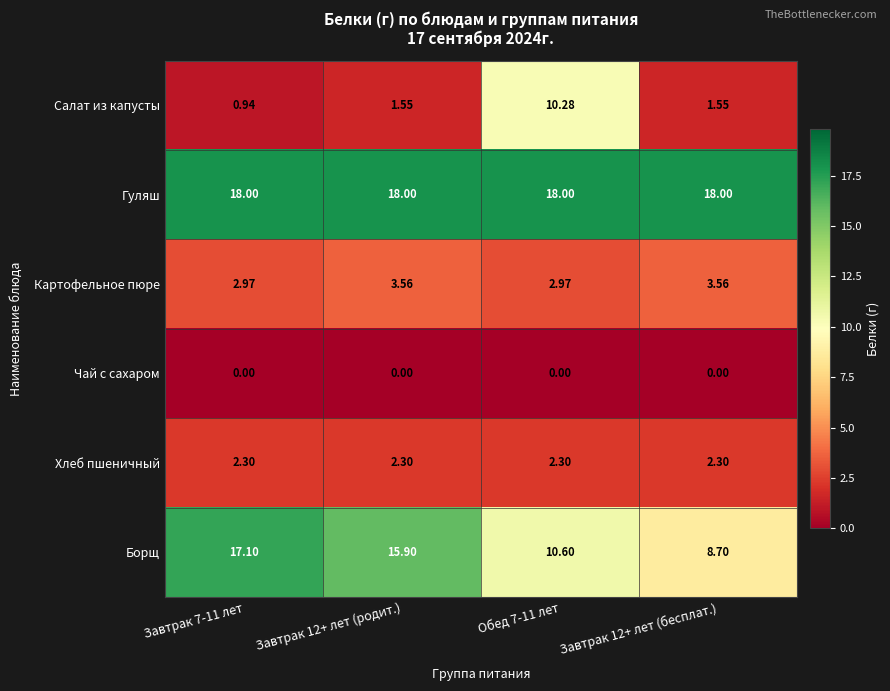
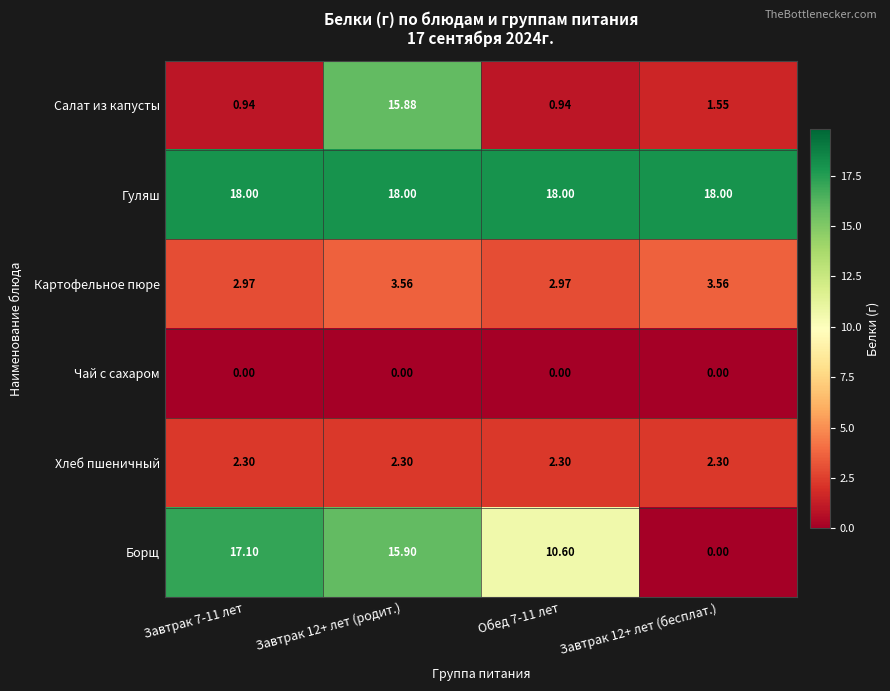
Салат из капусты, Завтрак 12+ лет (родит.): 1.55 -> 15.88
Салат из капусты, Обед 7-11 лет: 10.28 -> 0.94
Борщ, Завтрак 12+ лет (бесплат.): 8.70 -> 0.00
